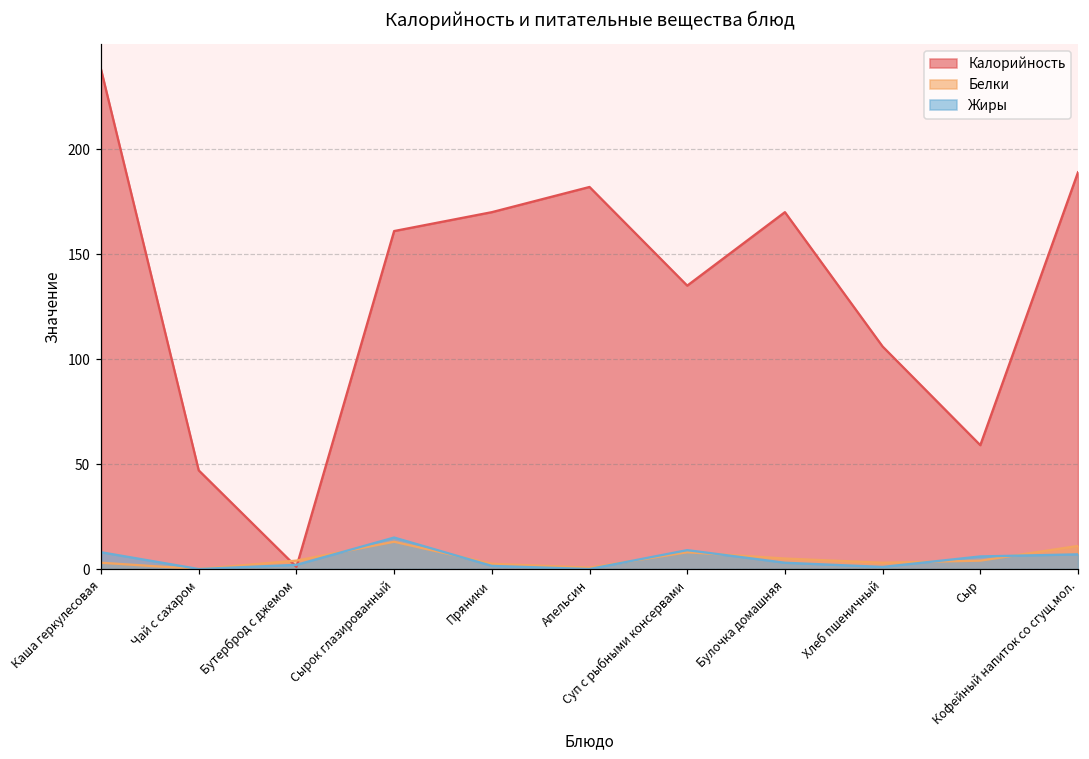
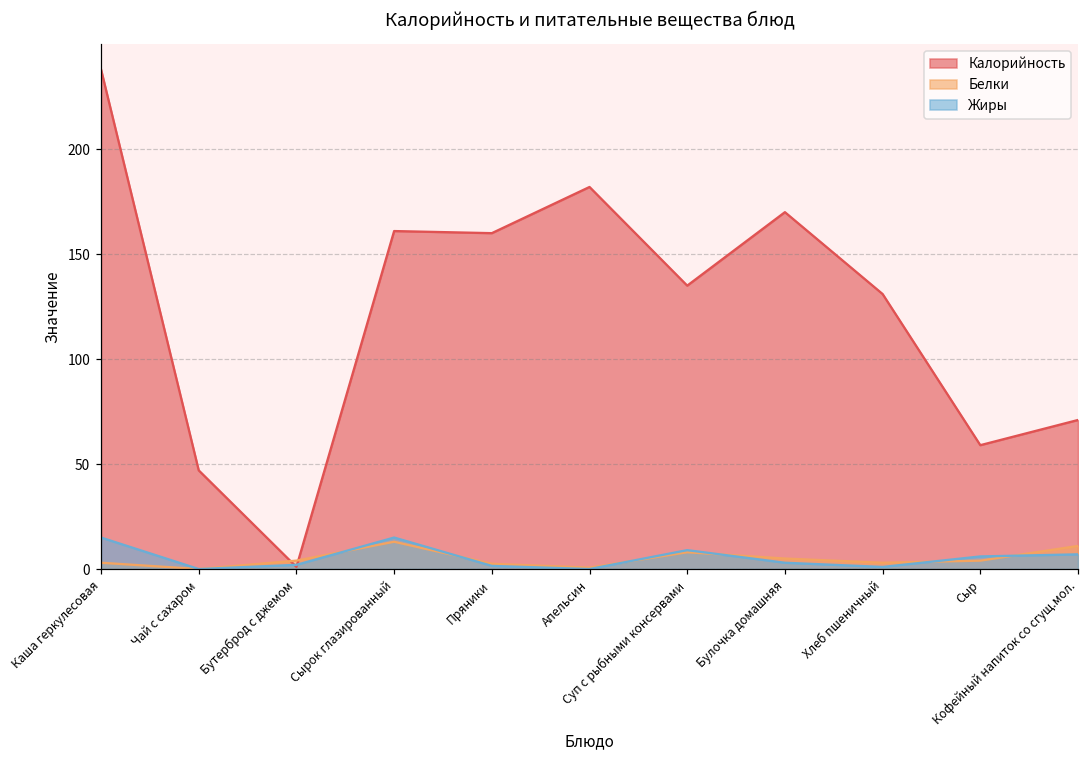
Жиры, Каша геркулесовая: 8 -> 15
Калорийность, Пряники: 170 -> 160
Калорийность, Хлеб пшеничный: 106 -> 131
Калорийность, Кофейный напиток со сгущ.мол.: 189 -> 71
